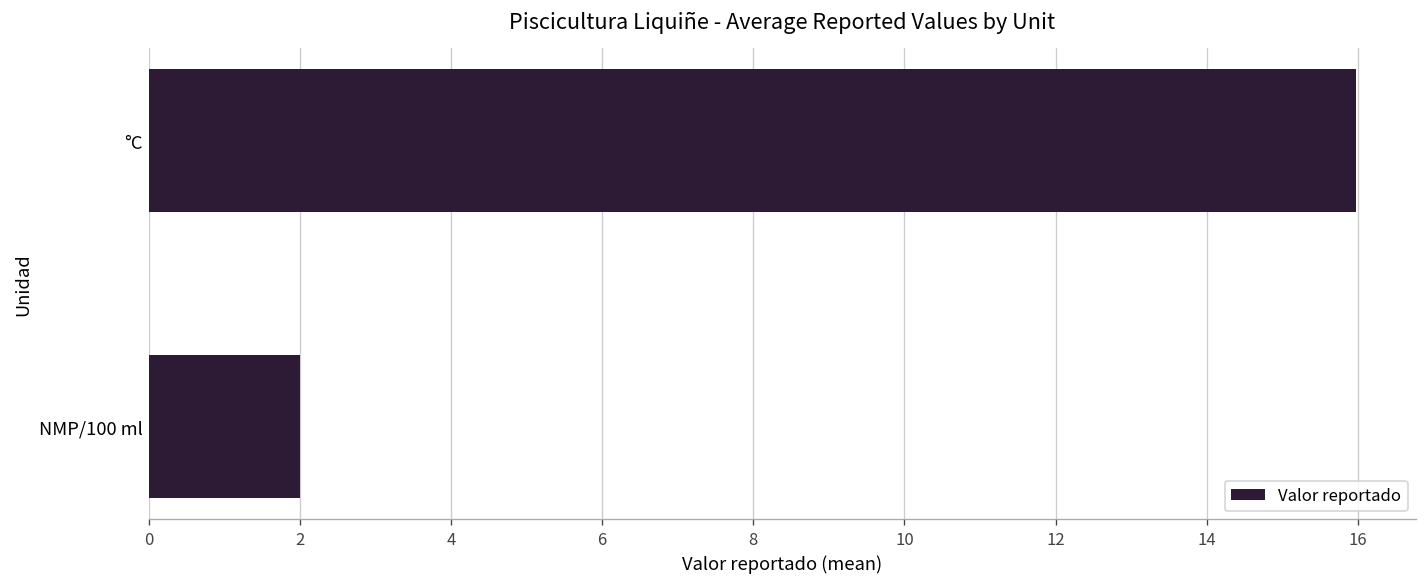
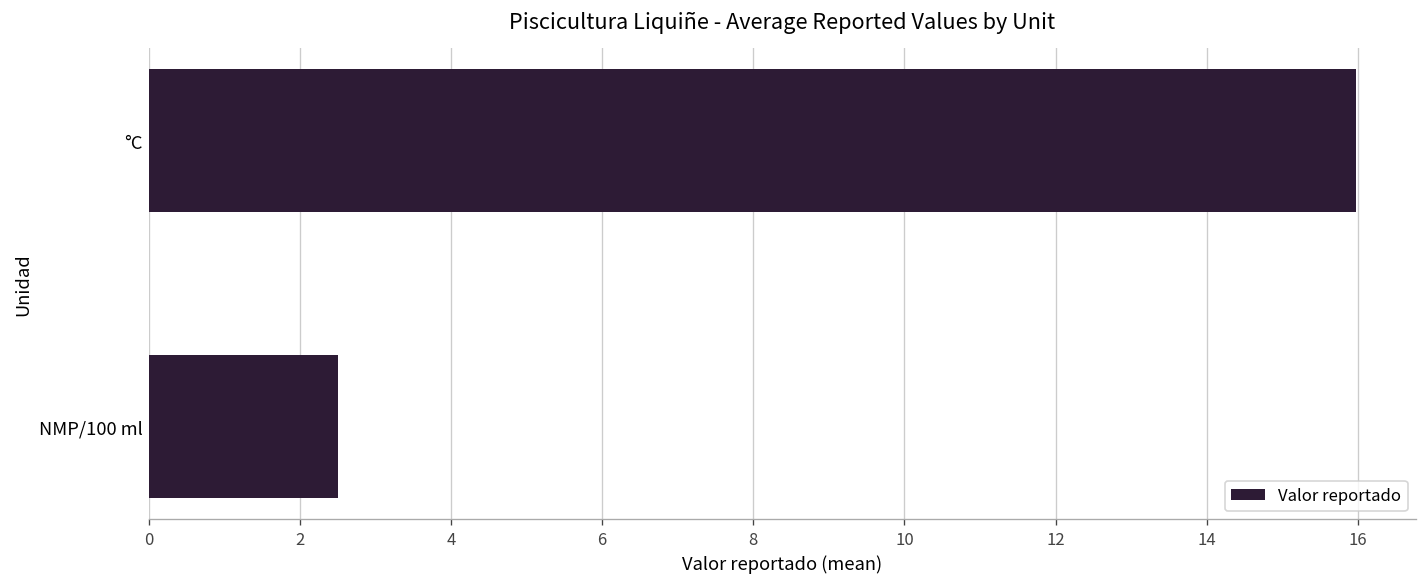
NMP/100 ml: 2.0 -> 2.5
